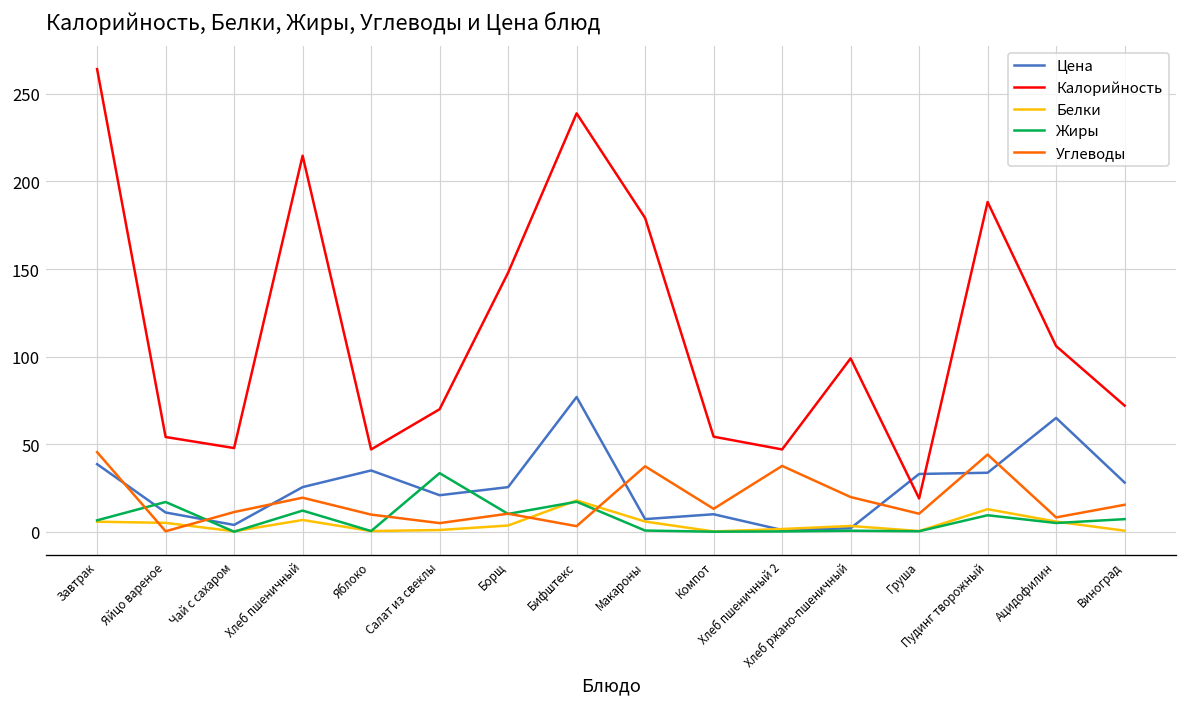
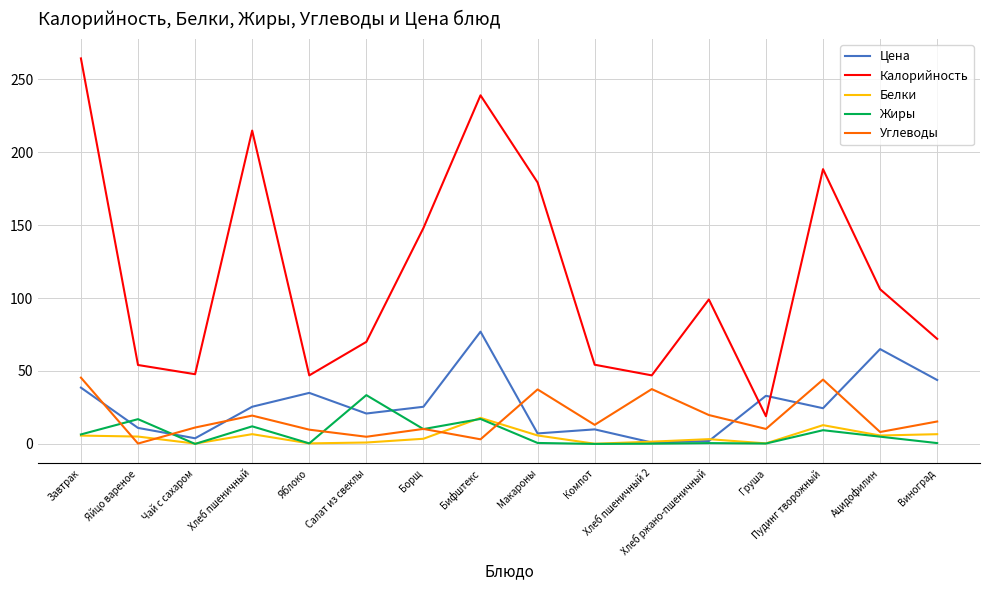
Цена, Пудинг творожный: 34 -> 24
Цена, Виноград: 28 -> 44
Белки, Виноград: 1 -> 7
Жиры, Виноград: 7 -> 1
